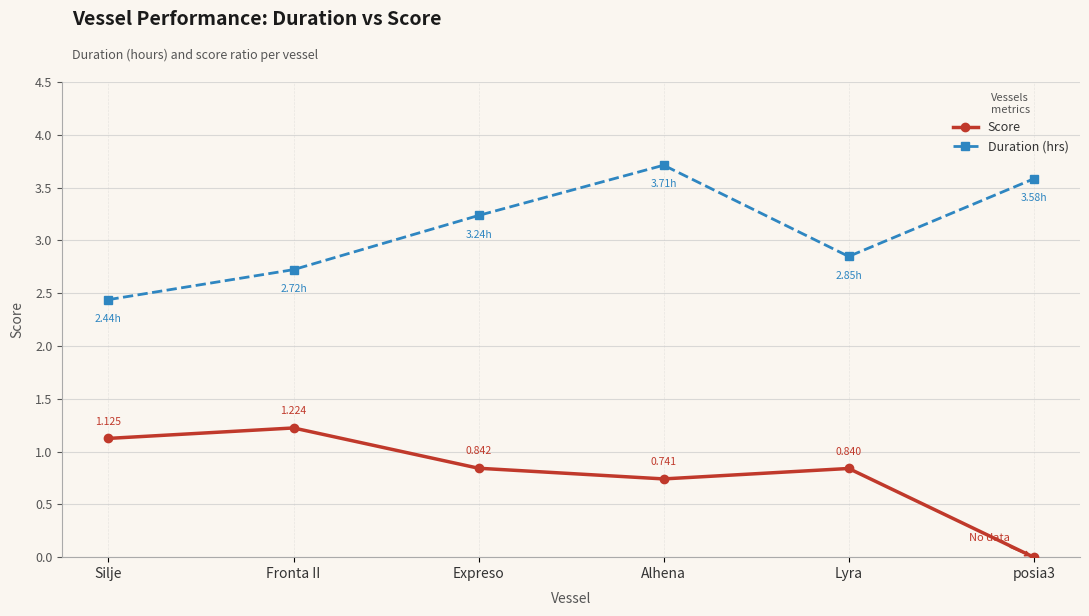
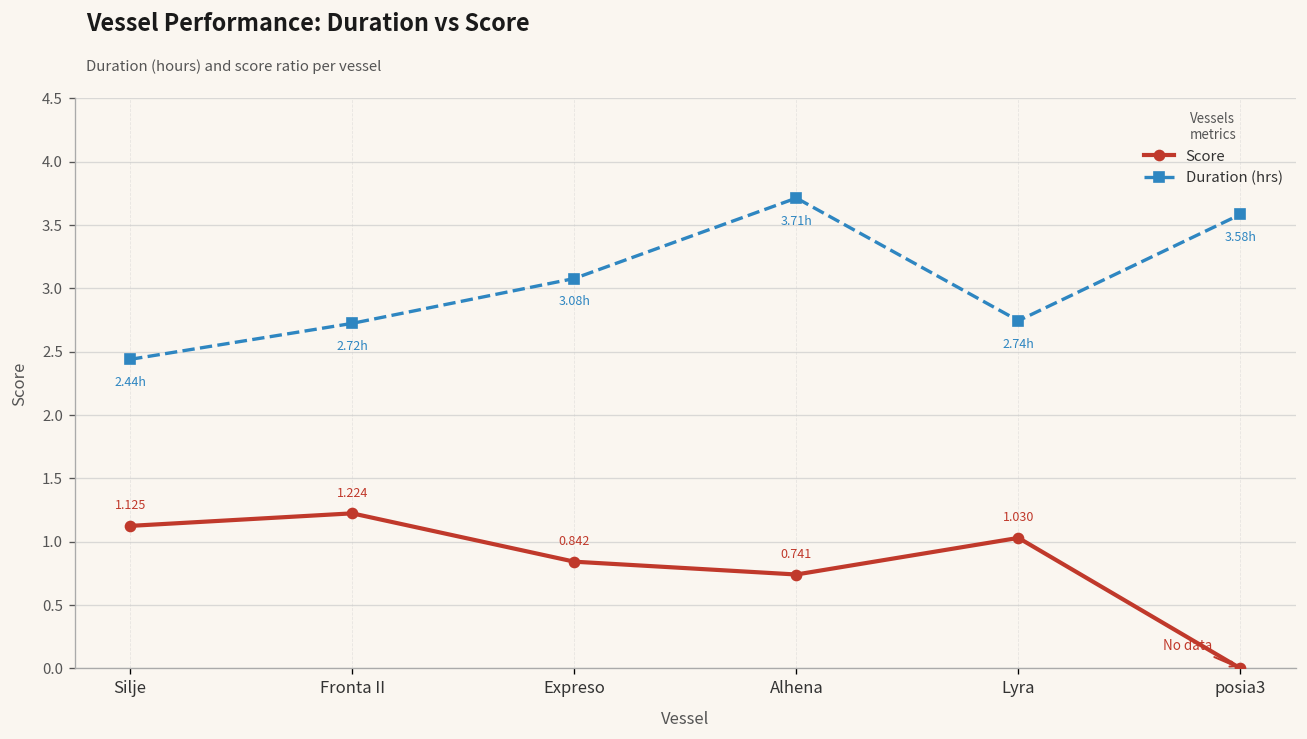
Duration (hrs), Expreso: 3.24h -> 3.08h
Score, Lyra: 0.840 -> 1.030
Duration (hrs), Lyra: 2.85h -> 2.74h
